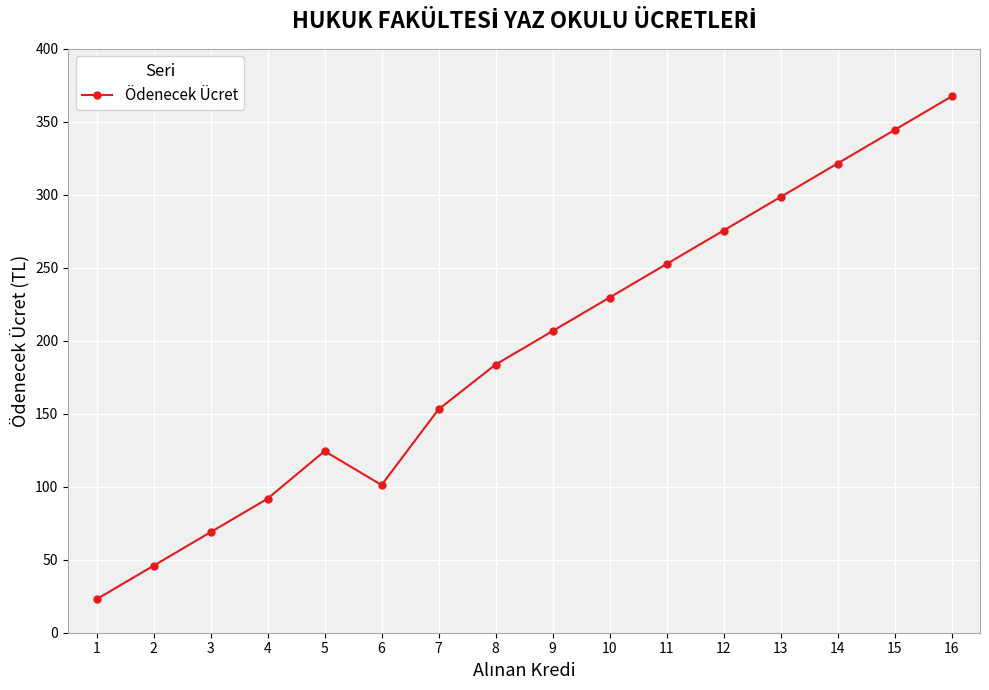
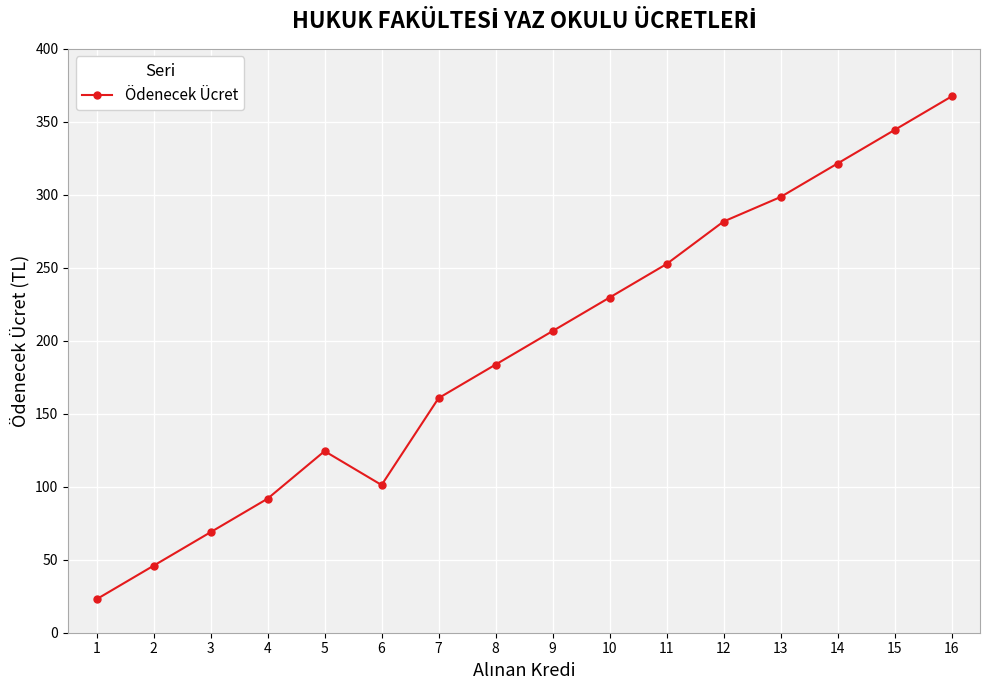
7: 153 -> 161
12: 276 -> 282
